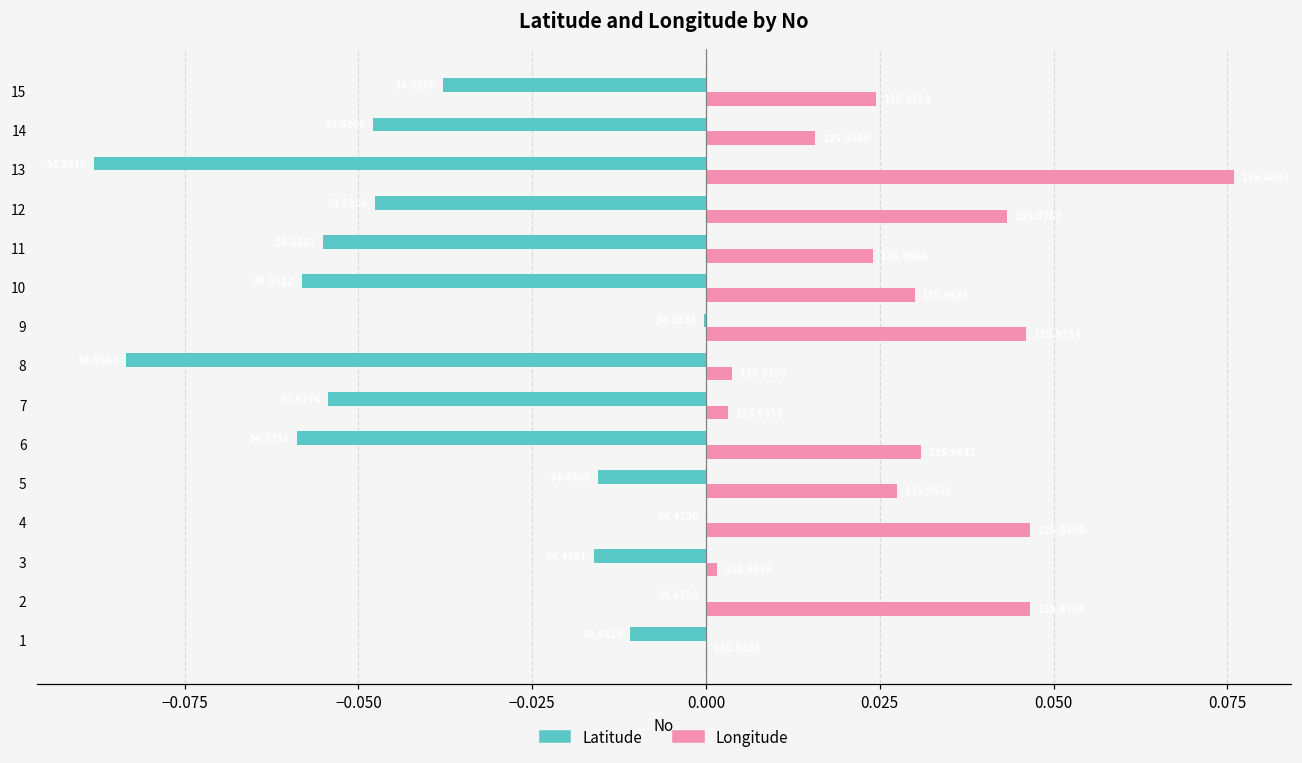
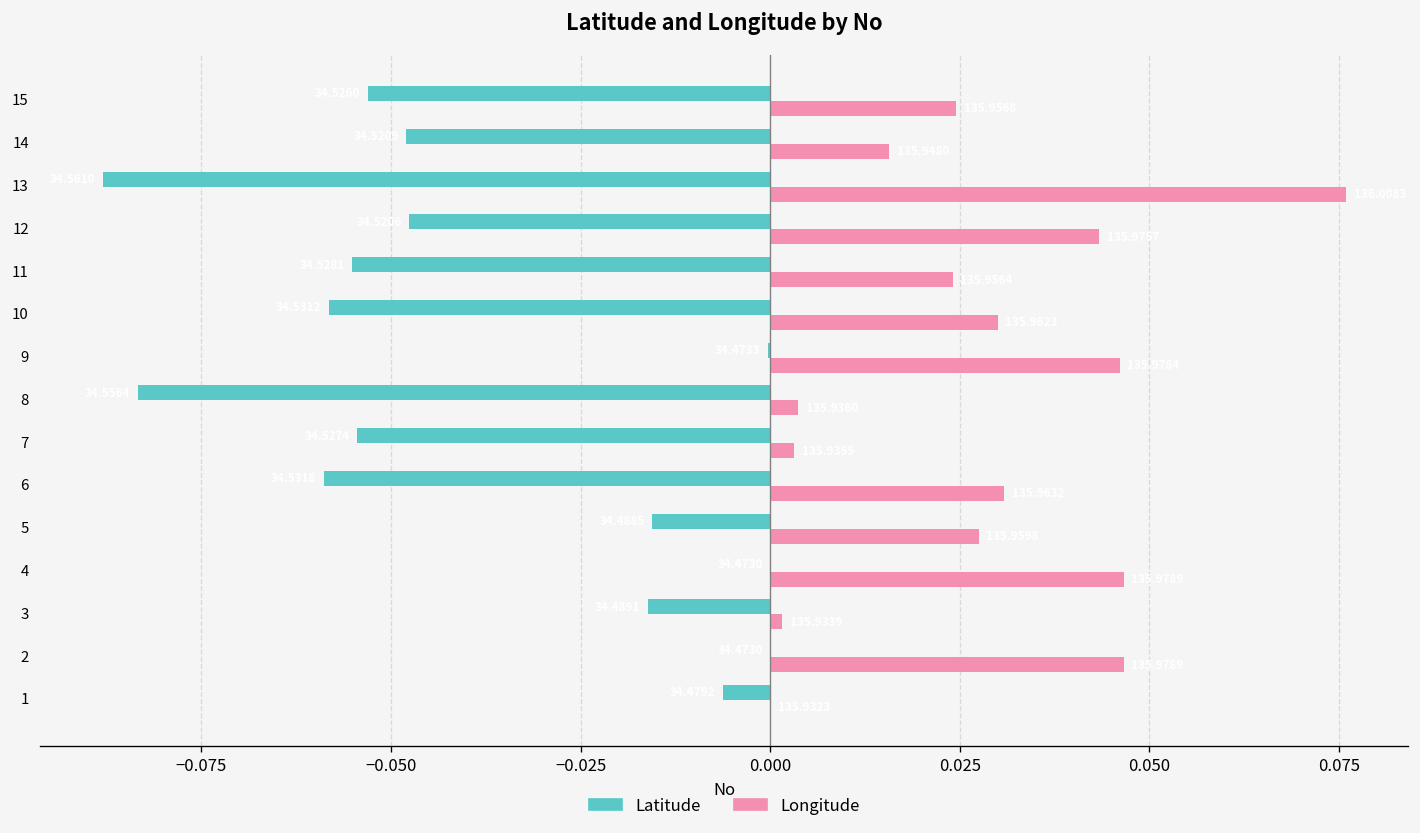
Latitude, 15: -0.038 -> -0.053
Latitude, 1: -0.011 -> -0.006
